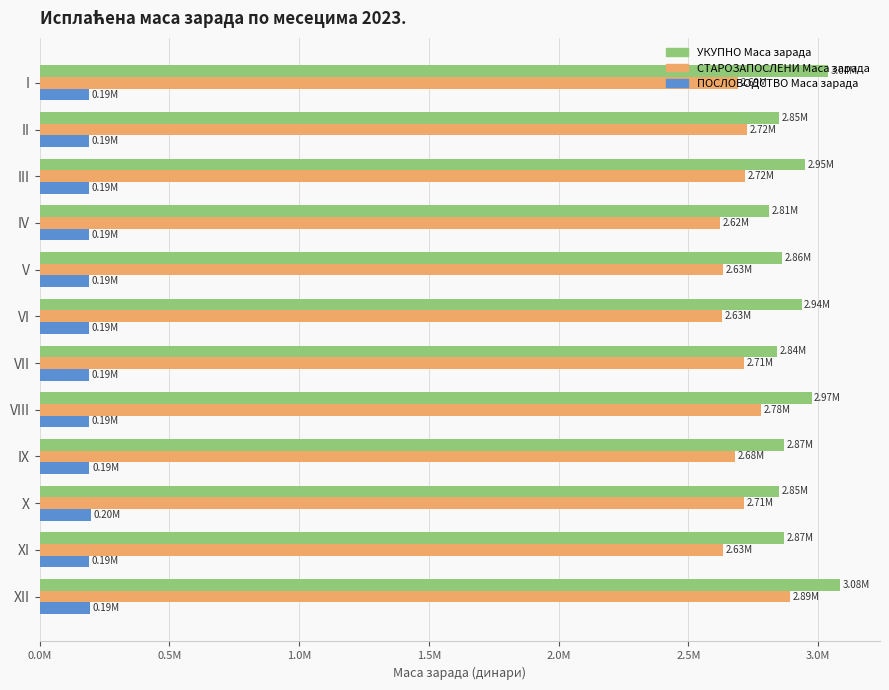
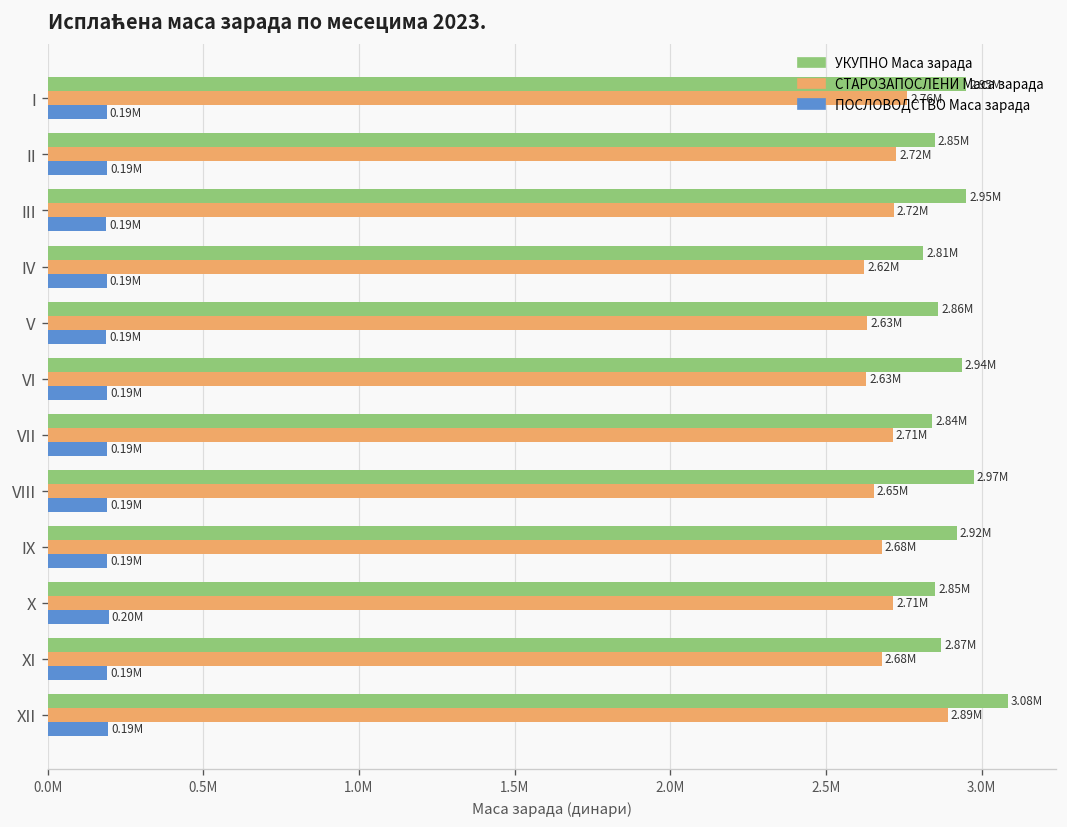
УКУПНО Маса зарада, I: 3.04M -> 2.95M
СТАРОЗАПОСЛЕНИ Маса зарада, I: 2.69M -> 2.76M
СТАРОЗАПОСЛЕНИ Маса зарада, VIII: 2.78M -> 2.65M
УКУПНО Маса зарада, IX: 2.87M -> 2.92M
СТАРОЗАПОСЛЕНИ Маса зарада, XI: 2.63M -> 2.68M
